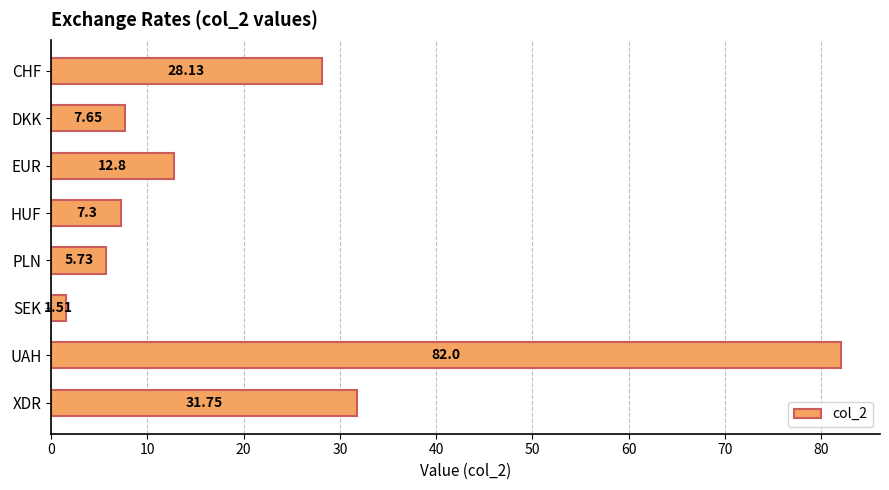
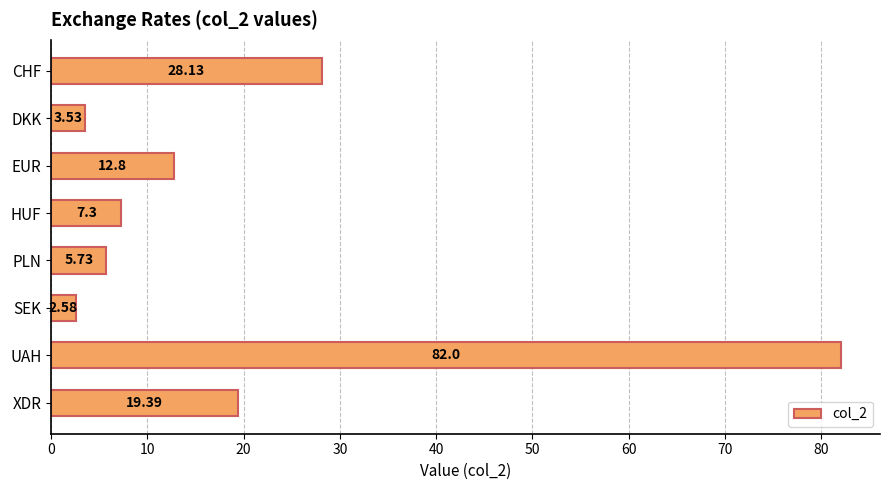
DKK: 7.65 -> 3.53
SEK: 1.51 -> 2.58
XDR: 31.75 -> 19.39
